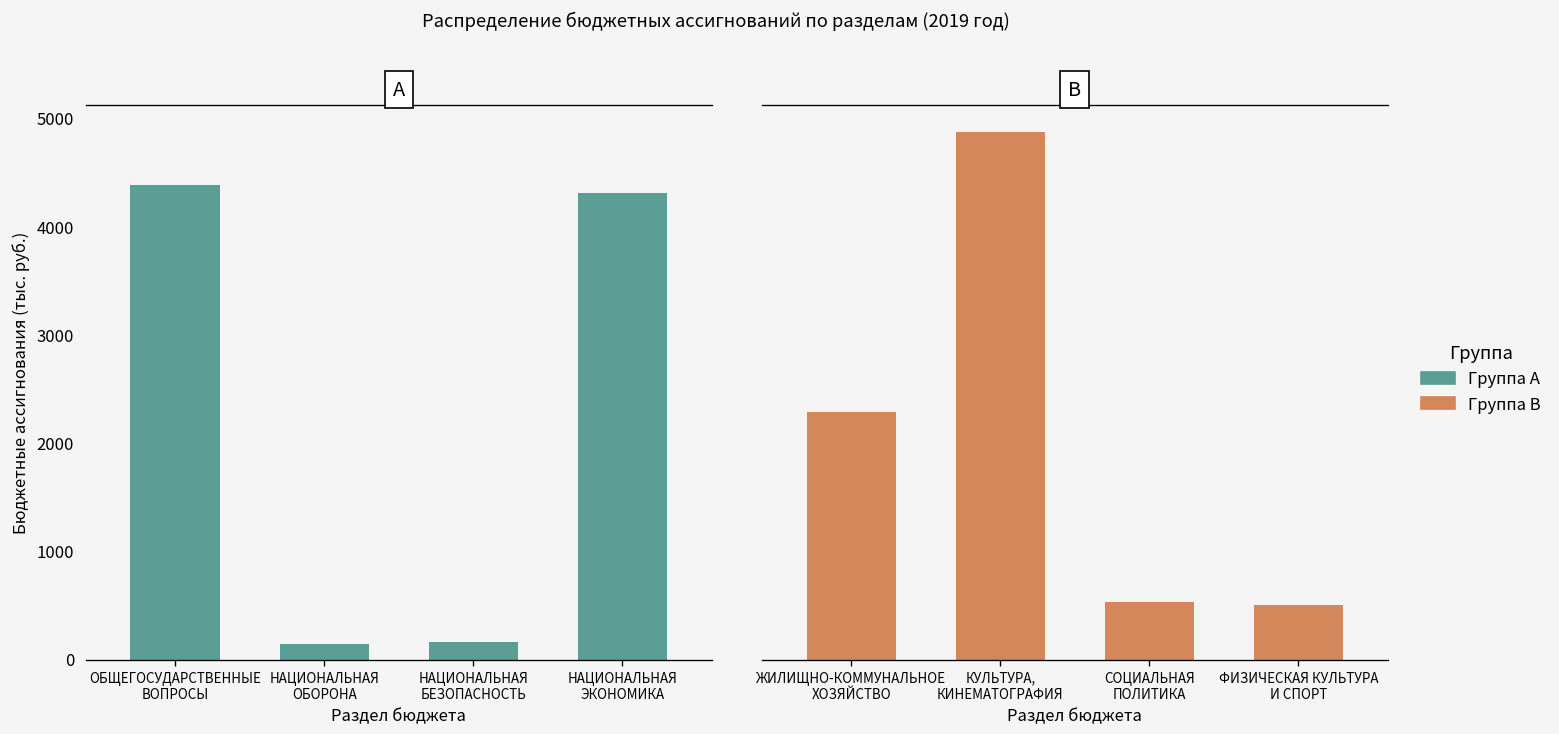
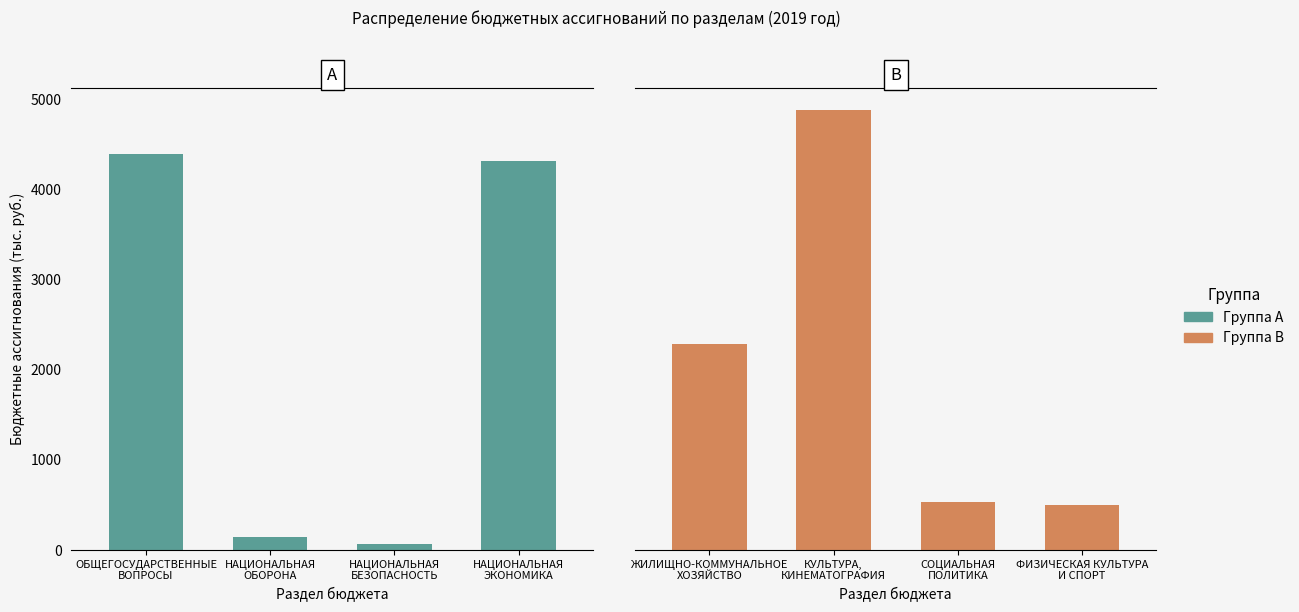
A, НАЦИОНАЛЬНАЯ БЕЗОПАСНОСТЬ: 200 -> 100
